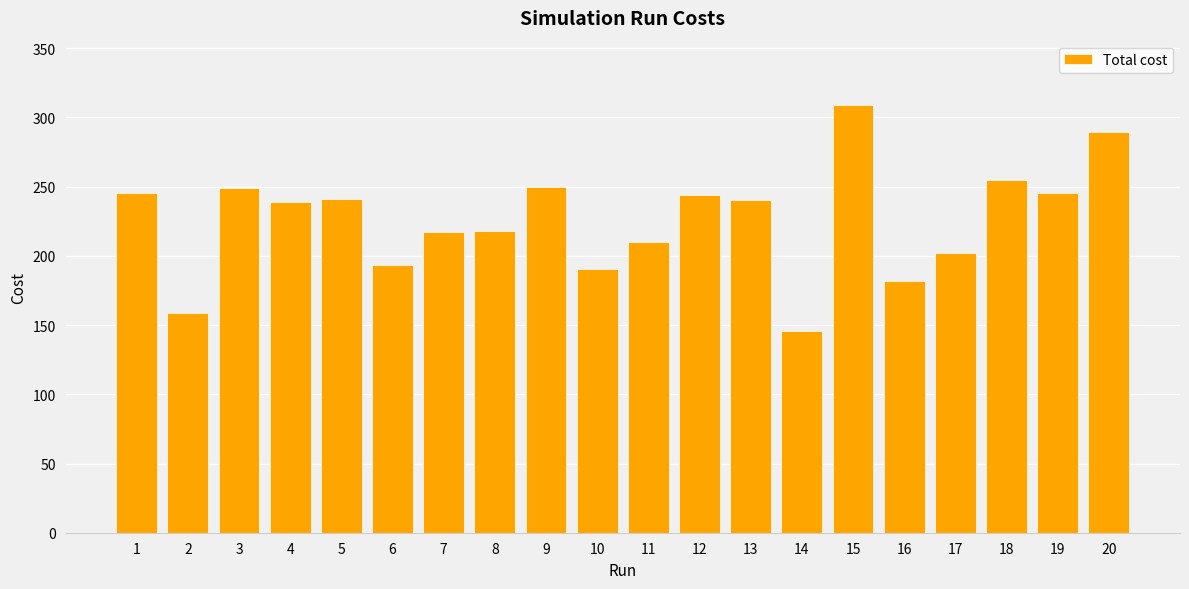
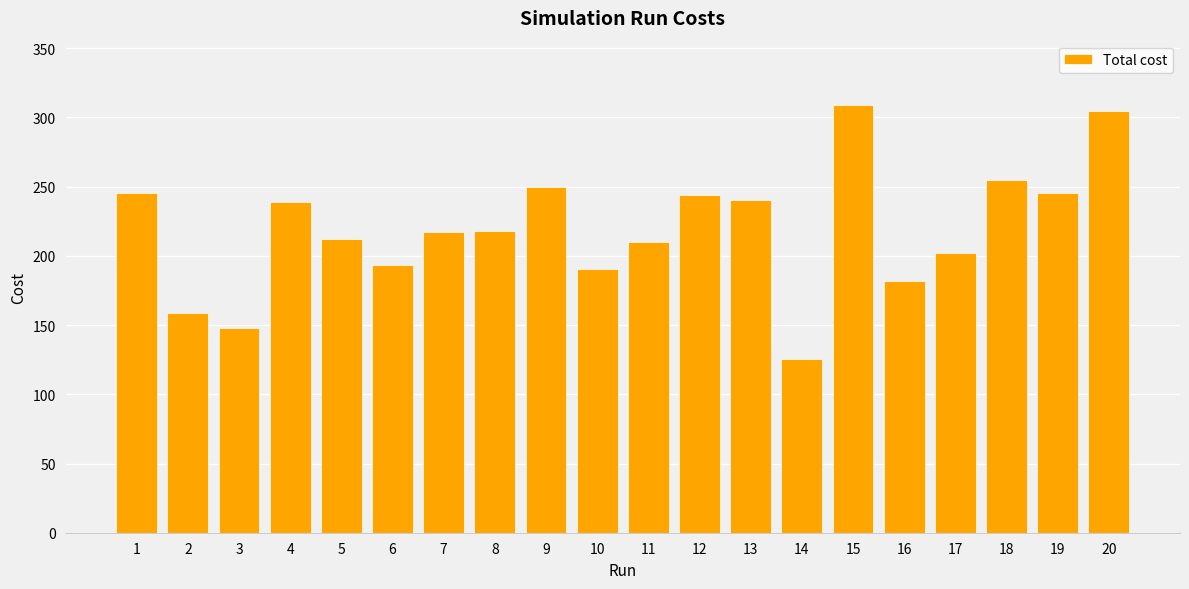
3: 249 -> 148
5: 241 -> 212
14: 146 -> 125
20: 289 -> 305
